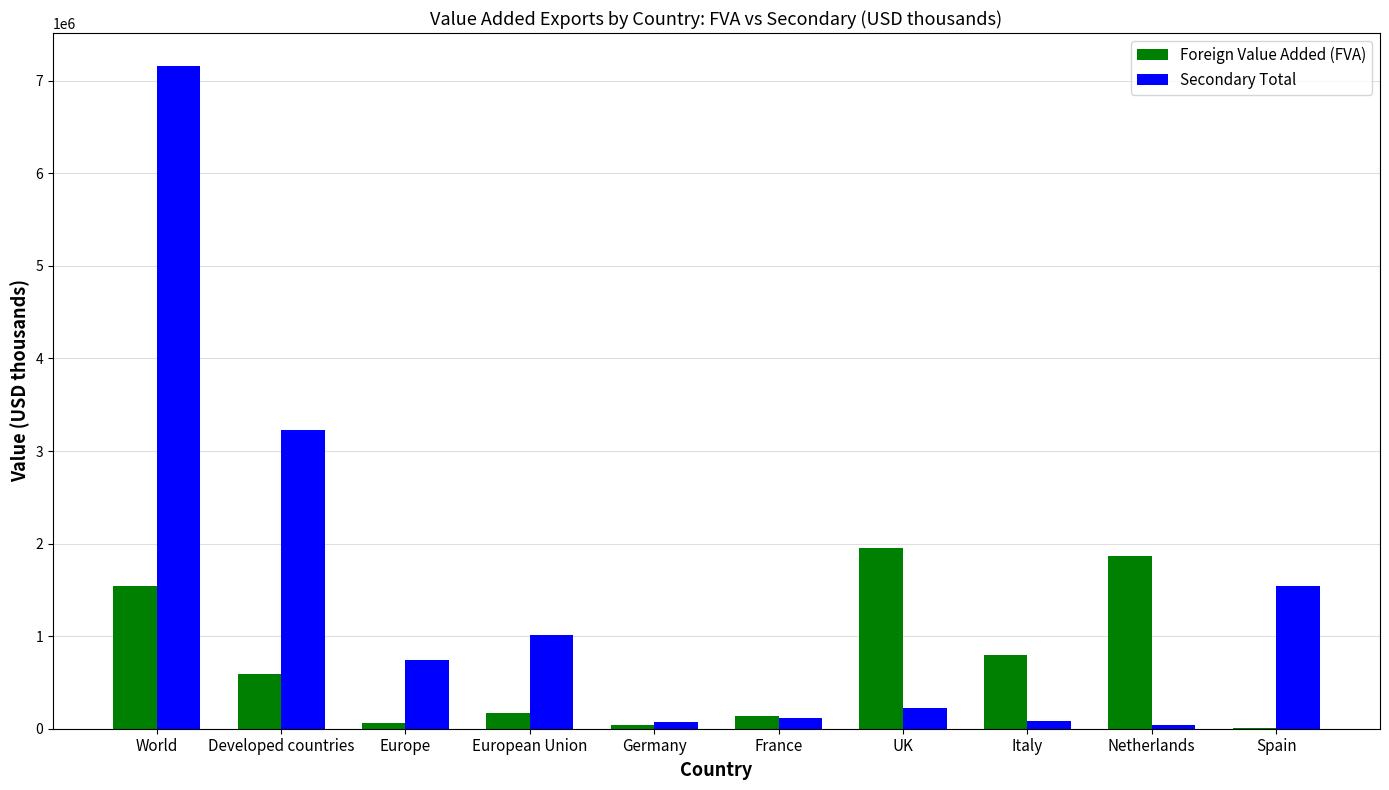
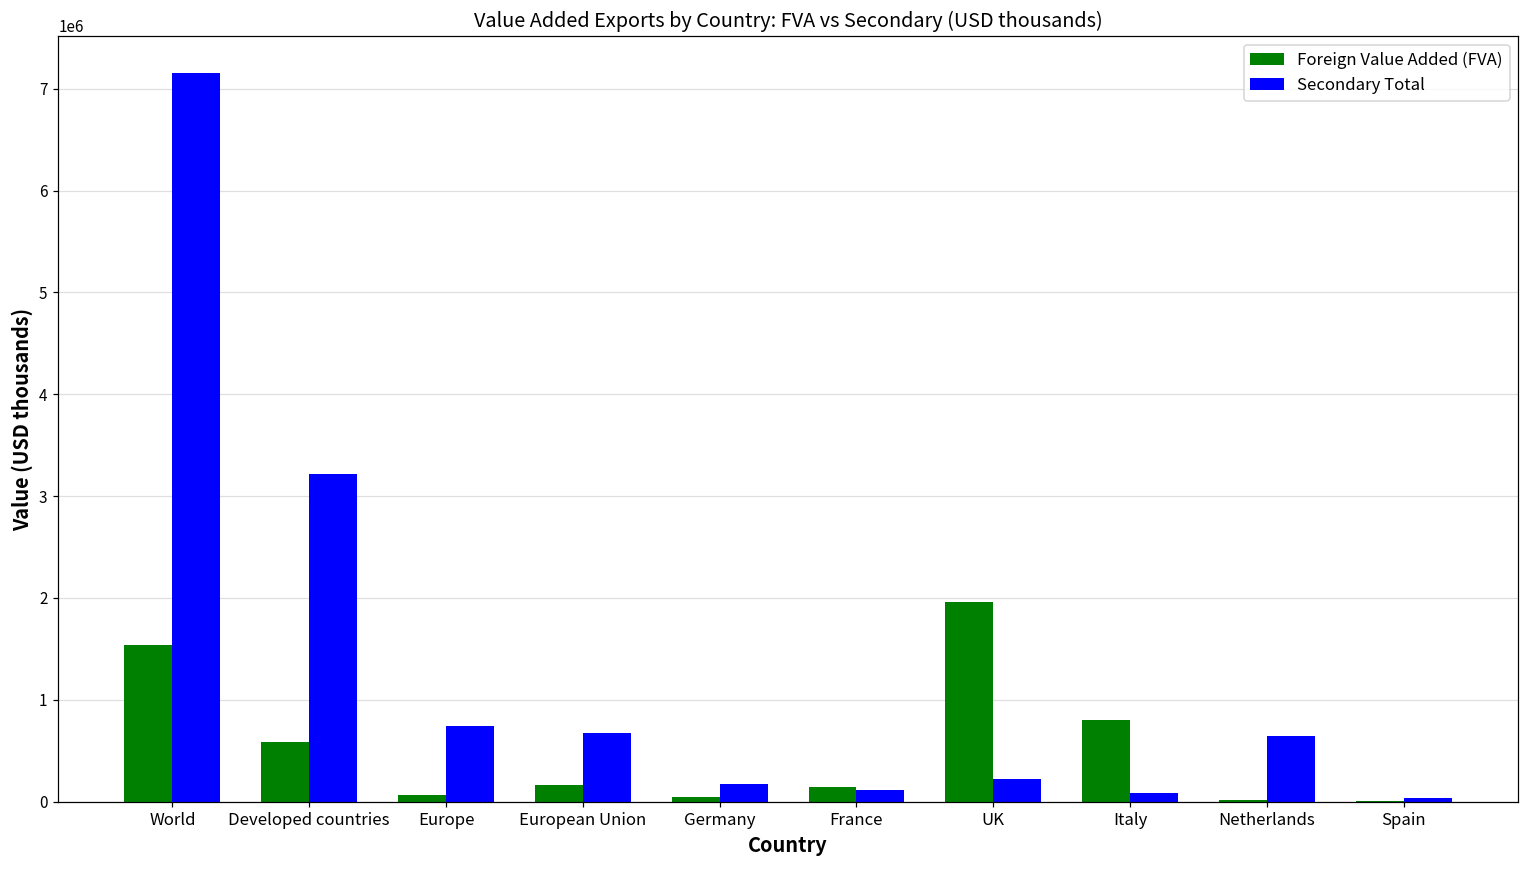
Secondary Total, European Union: 1000000 -> 700000
Secondary Total, Germany: 100000 -> 200000
Foreign Value Added (FVA), Netherlands: 1900000 -> 0
Secondary Total, Netherlands: 0 -> 600000
Secondary Total, Spain: 1500000 -> 0
